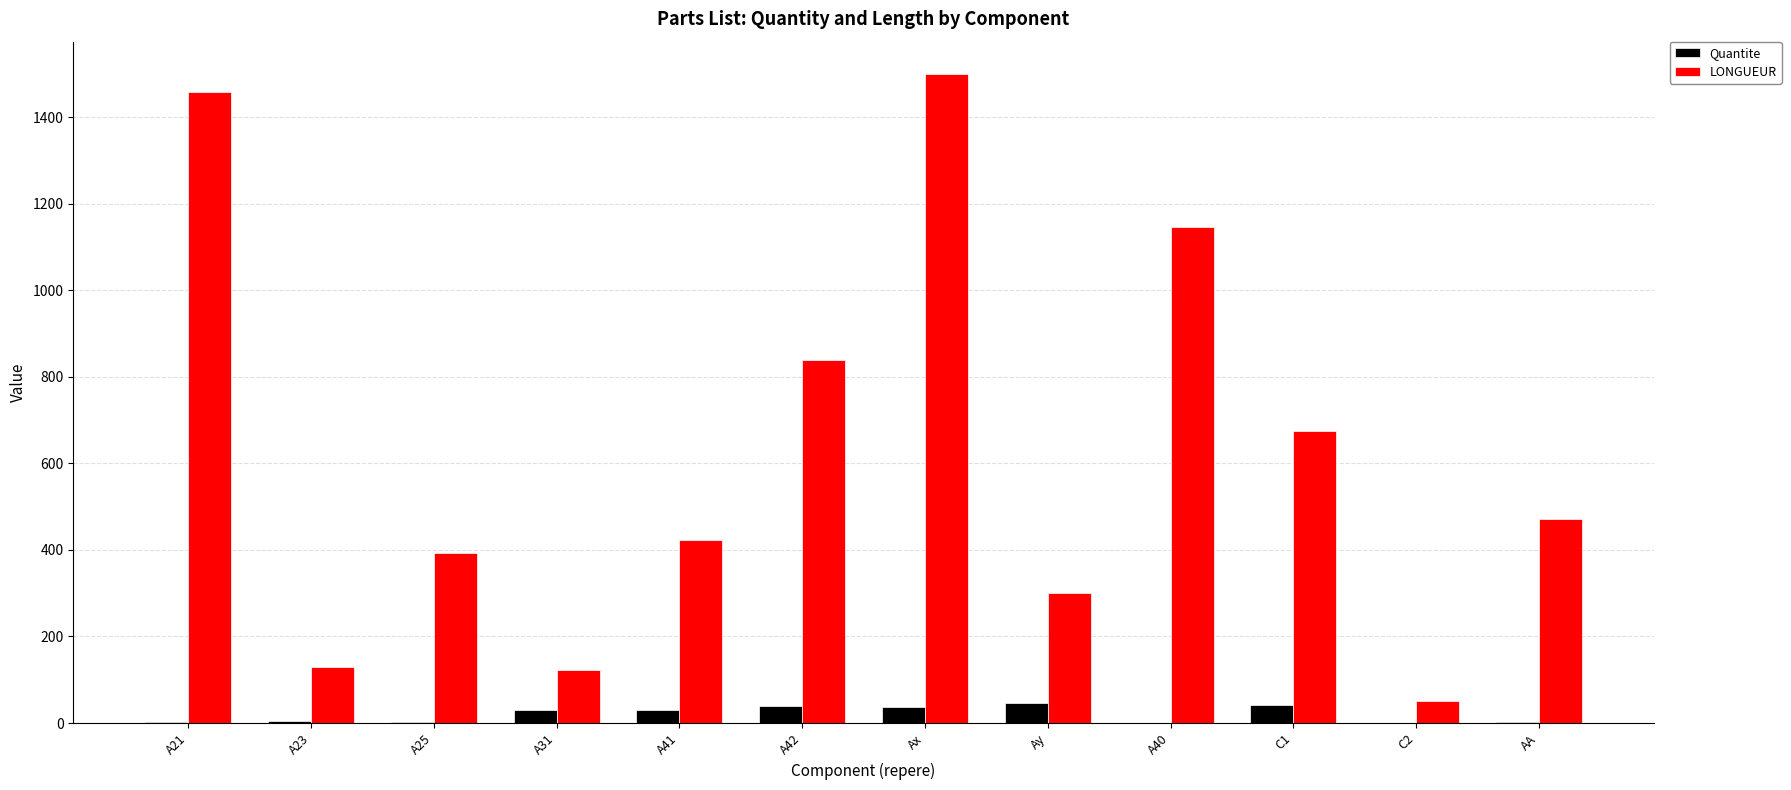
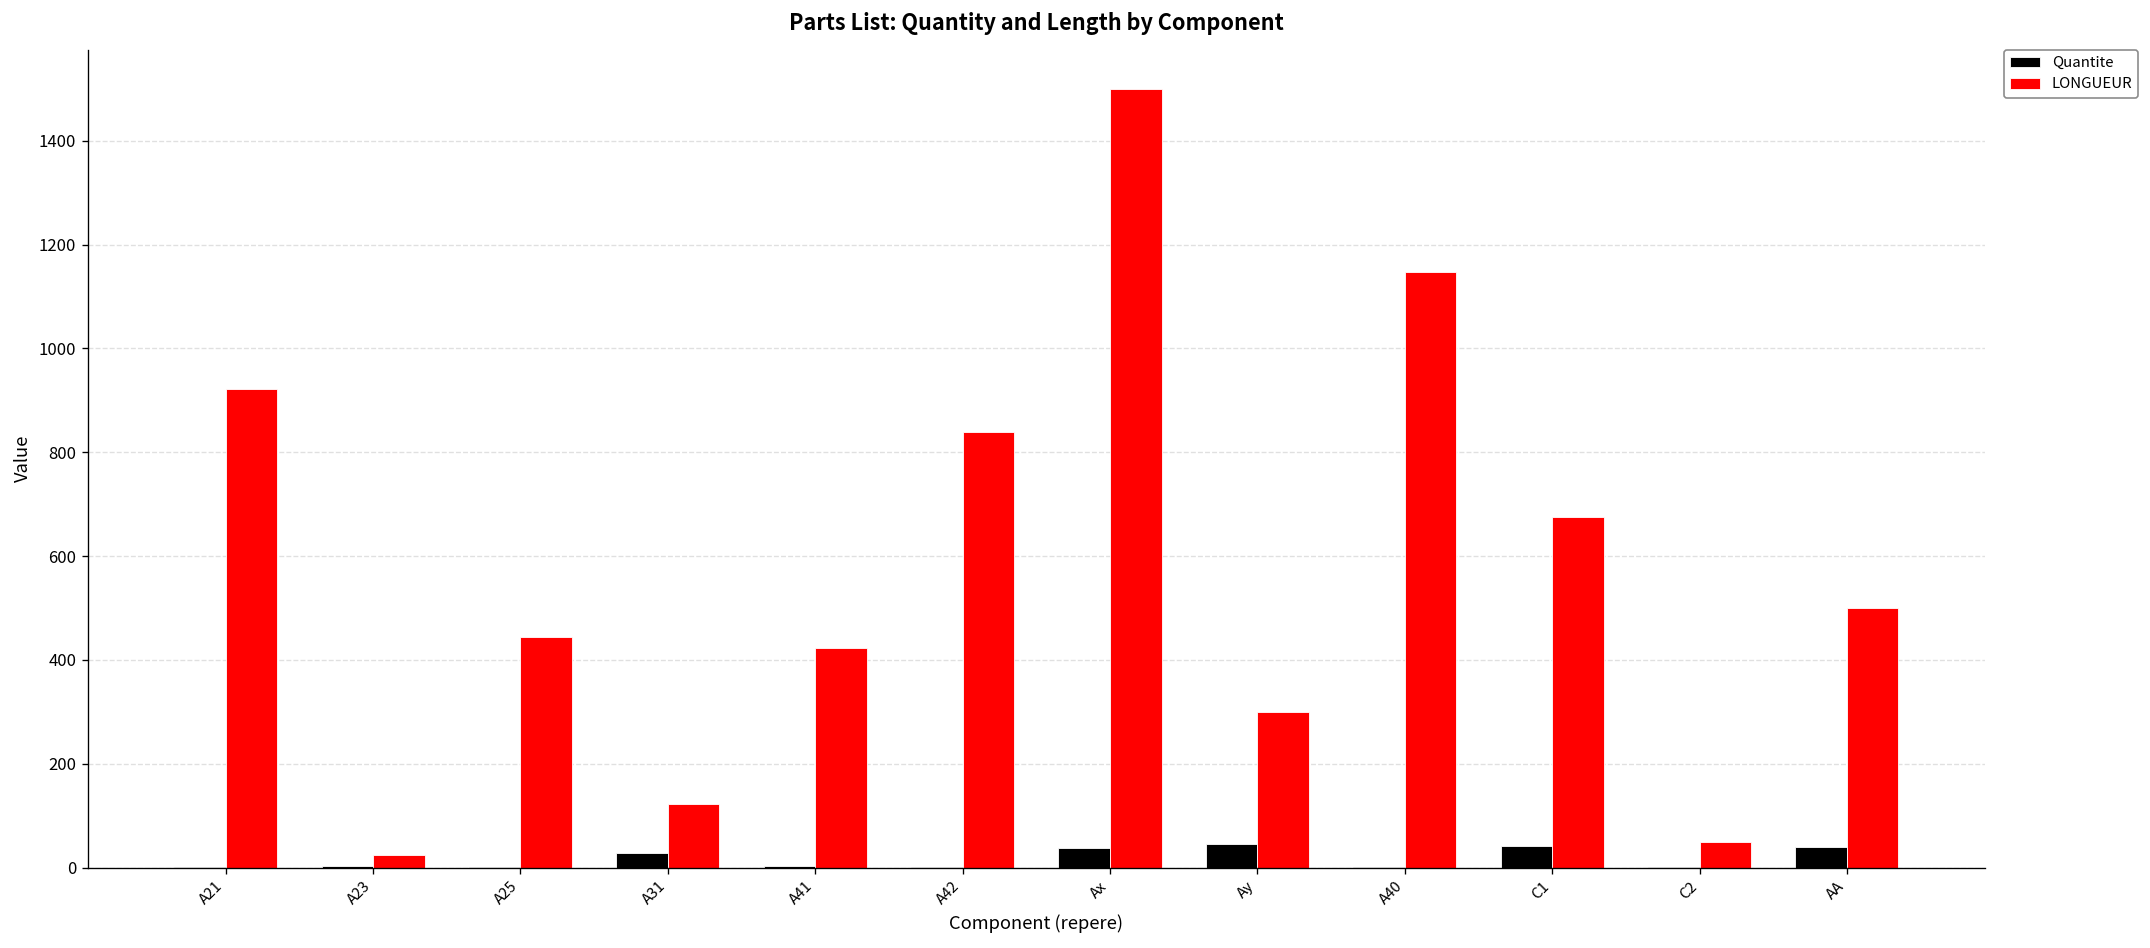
LONGUEUR, A21: 1460 -> 920
LONGUEUR, A23: 130 -> 30
LONGUEUR, A25: 390 -> 450
Quantite, A41: 30 -> 0
Quantite, A42: 40 -> 0
Quantite, AA: 0 -> 40
LONGUEUR, AA: 470 -> 500
